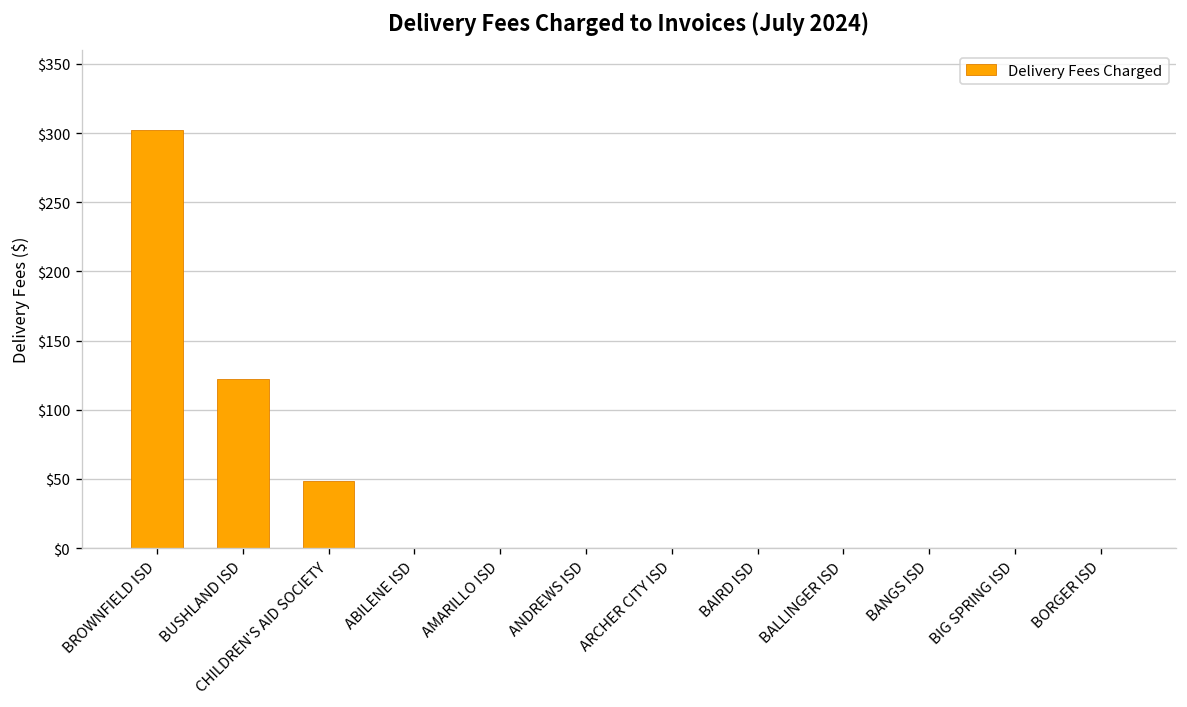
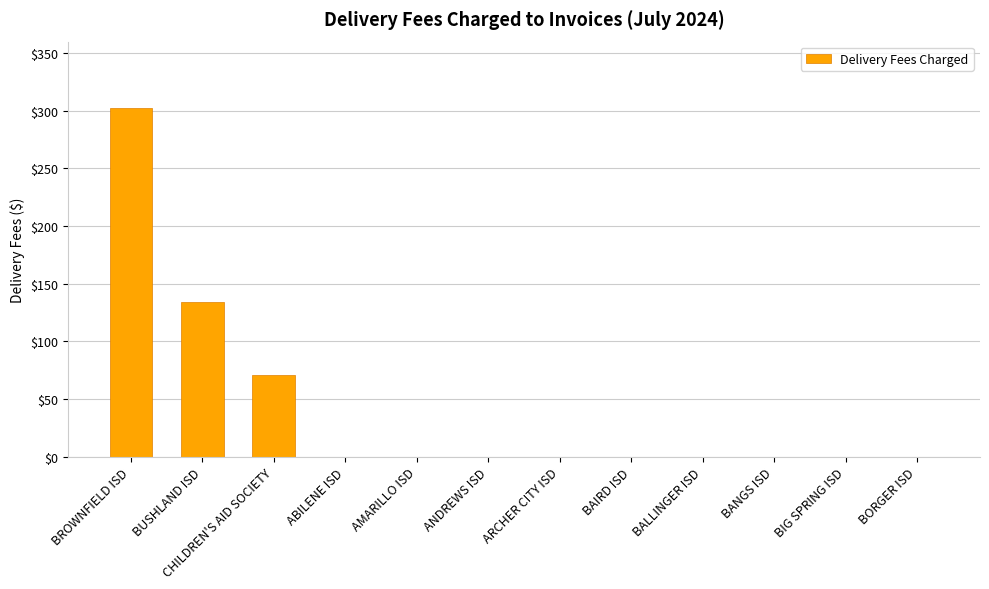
BUSHLAND ISD: $122 -> $134
CHILDREN'S AID SOCIETY: $48 -> $71
